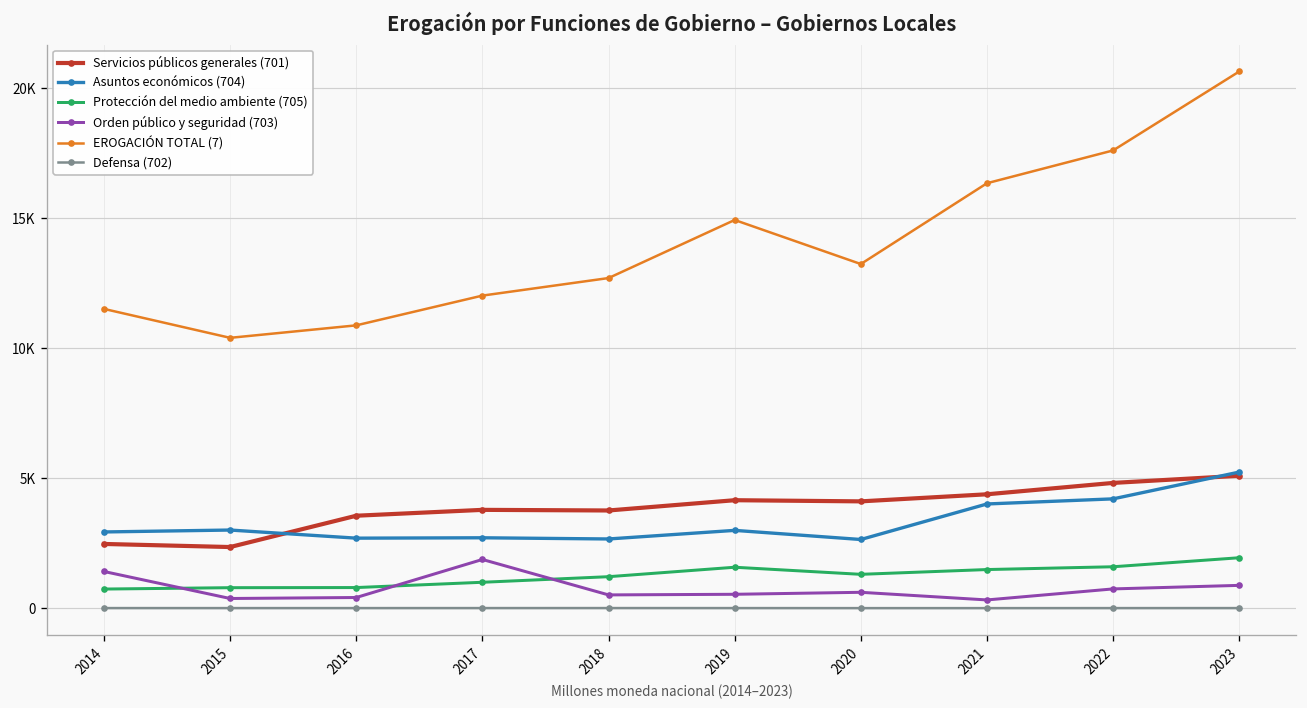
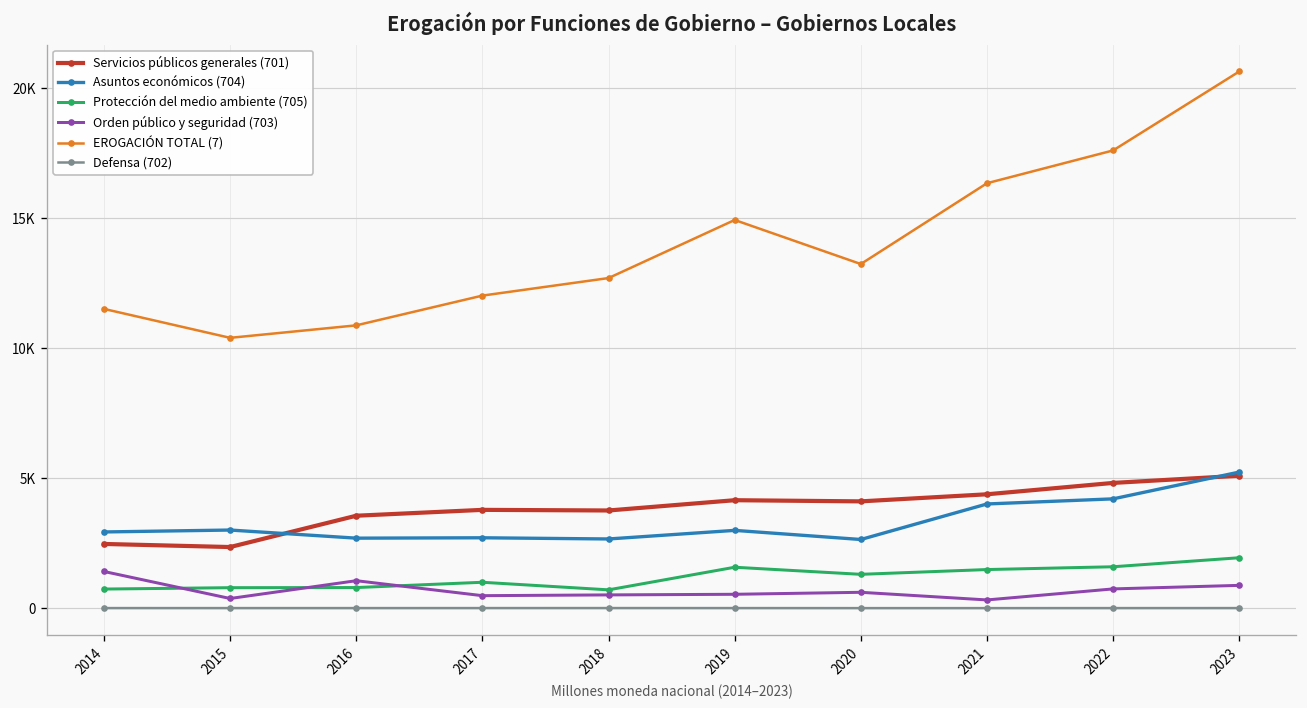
Orden público y seguridad (703), 2016: 400 -> 1100
Orden público y seguridad (703), 2017: 1900 -> 500
Protección del medio ambiente (705), 2018: 1200 -> 700
